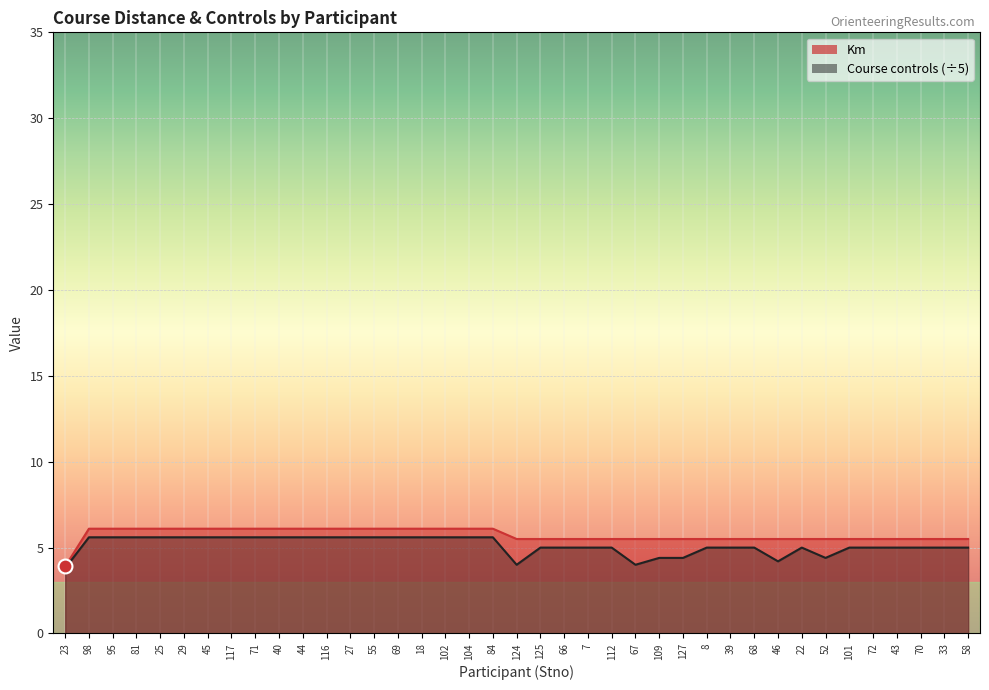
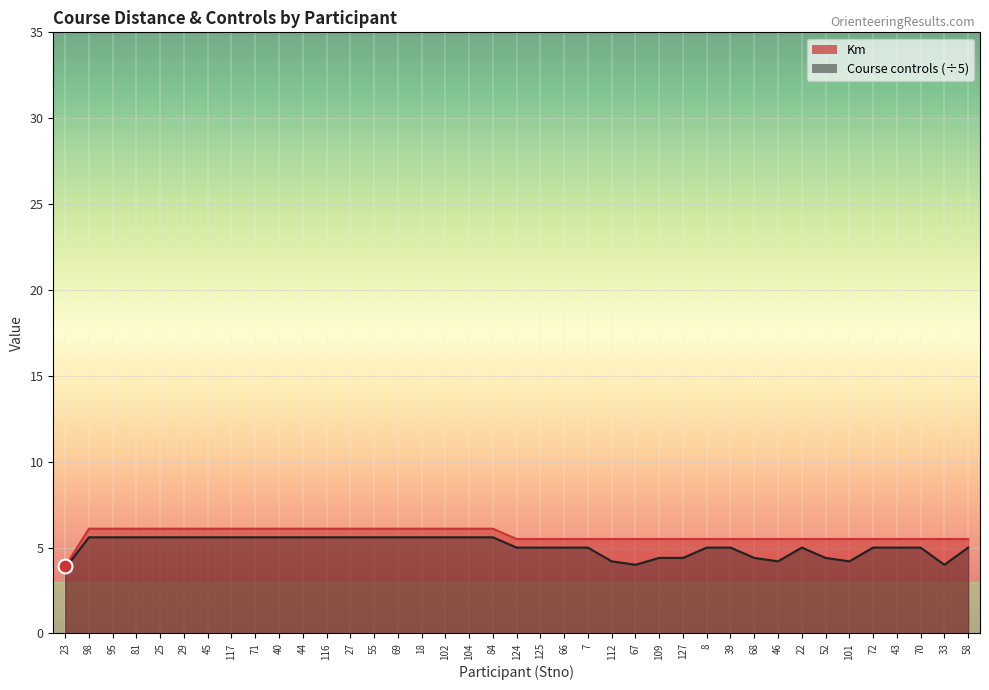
Course controls (÷5), 124: 4.0 -> 5.0
Course controls (÷5), 112: 5.0 -> 4.2
Course controls (÷5), 68: 5.0 -> 4.4
Course controls (÷5), 101: 5.0 -> 4.2
Course controls (÷5), 33: 5.0 -> 4.0
